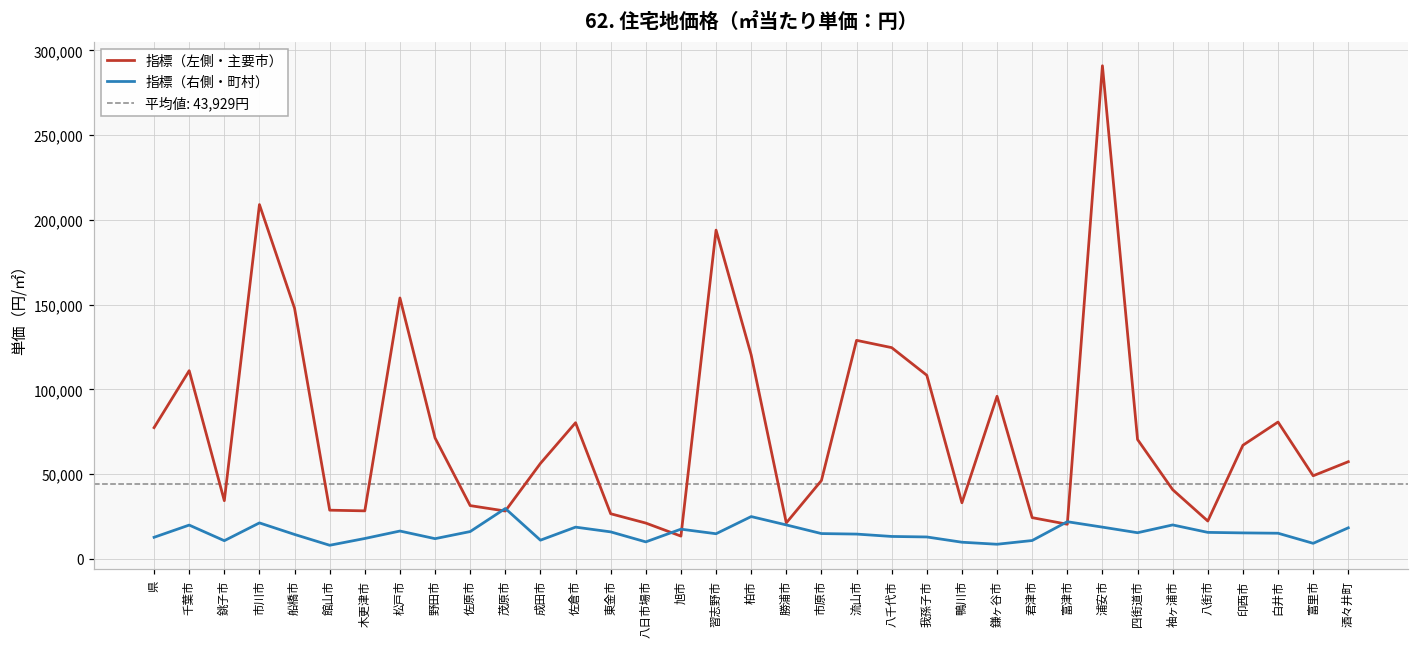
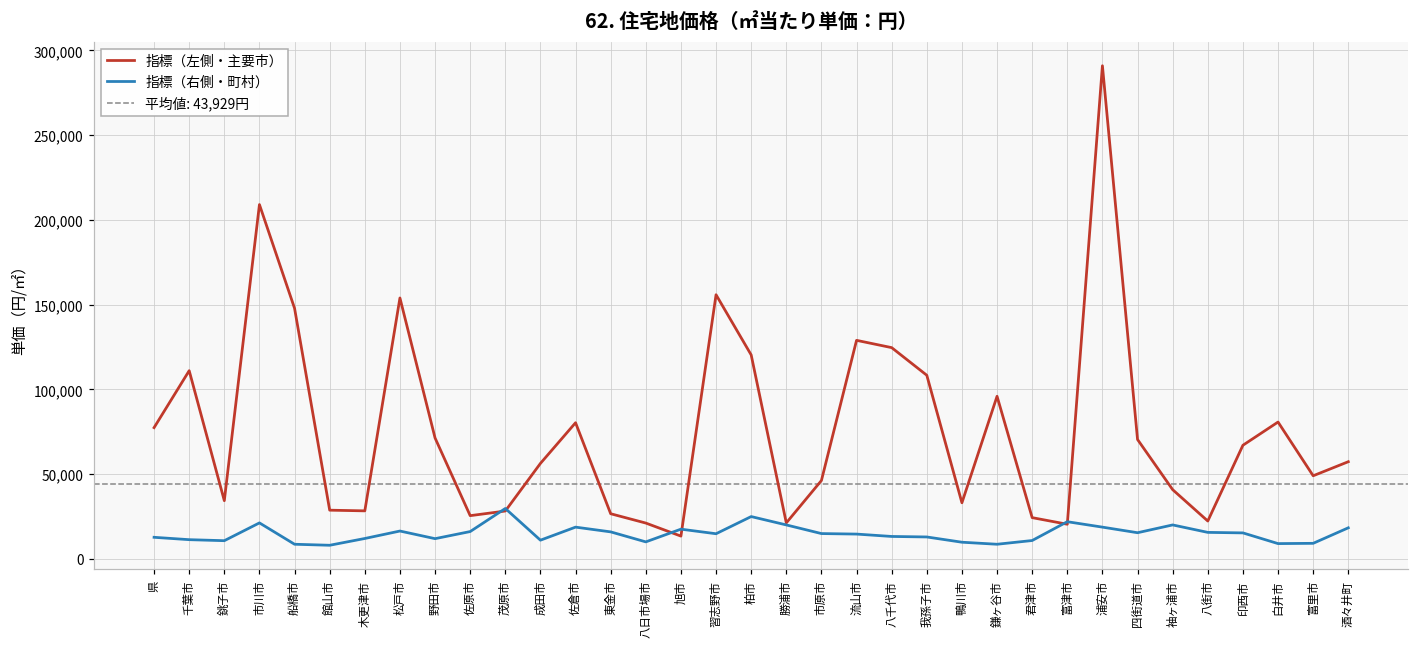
指標（右側・町村）, 千葉市: 20,000 -> 11,000
指標（右側・町村）, 船橋市: 14,000 -> 9,000
指標（左側・主要市）, 佐原市: 31,000 -> 25,000
指標（左側・主要市）, 習志野市: 194,000 -> 156,000
指標（右側・町村）, 白井市: 15,000 -> 9,000
